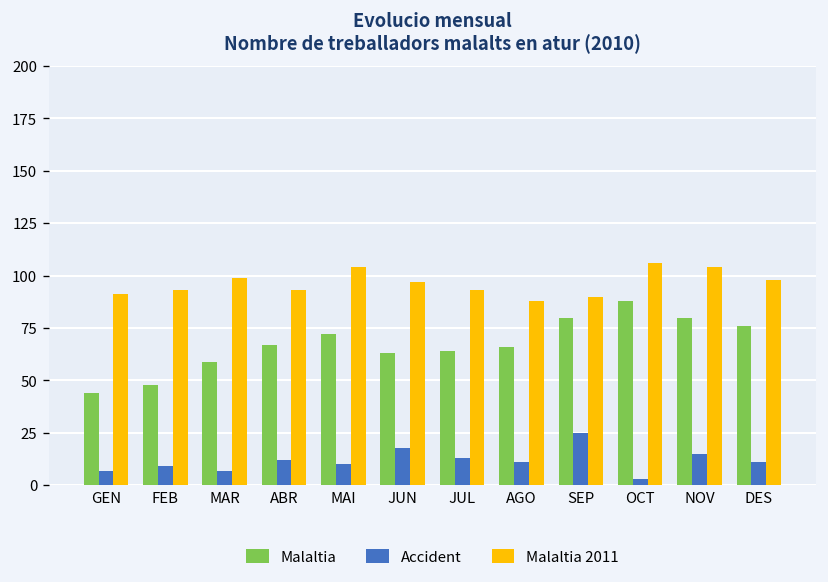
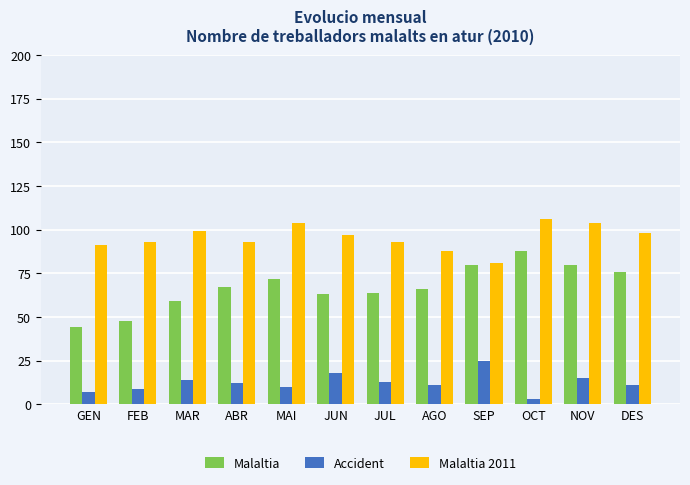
Accident, MAR: 7 -> 14
Malaltia 2011, SEP: 90 -> 81
